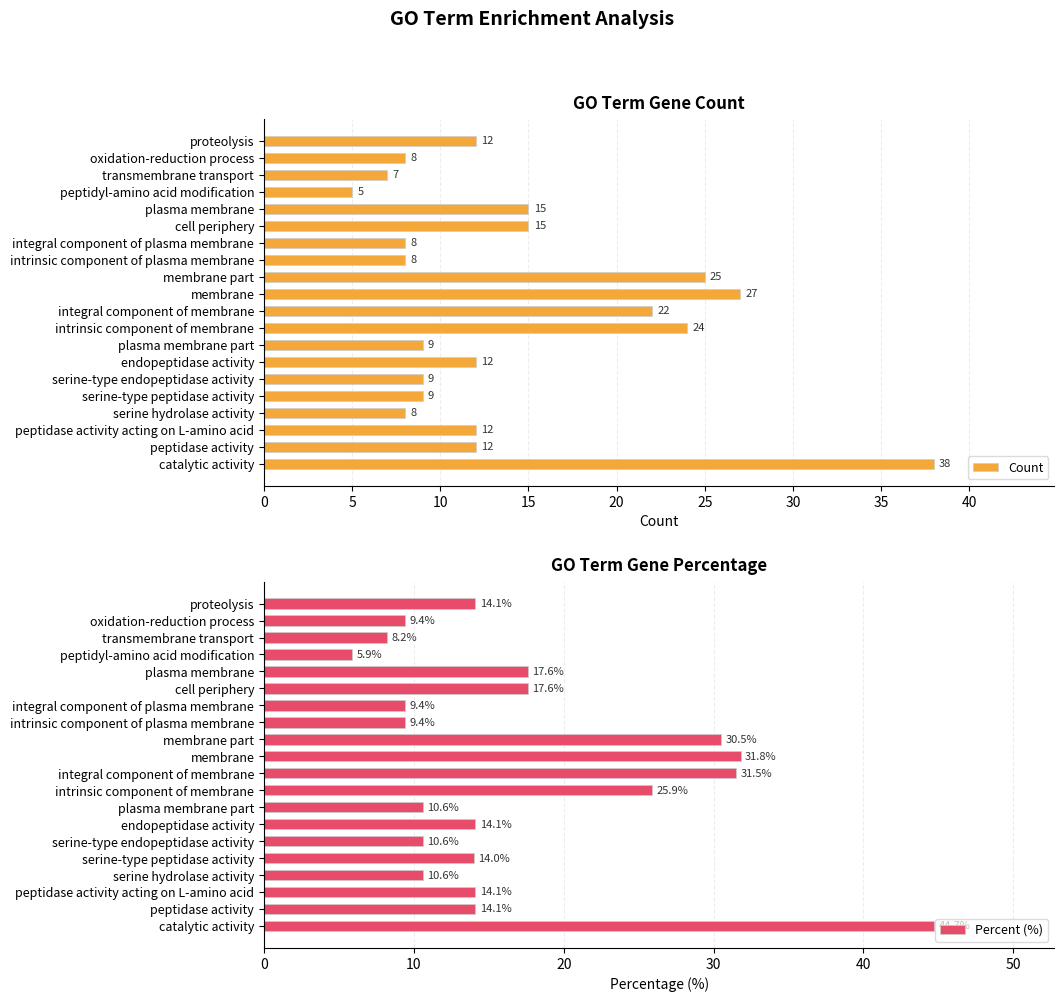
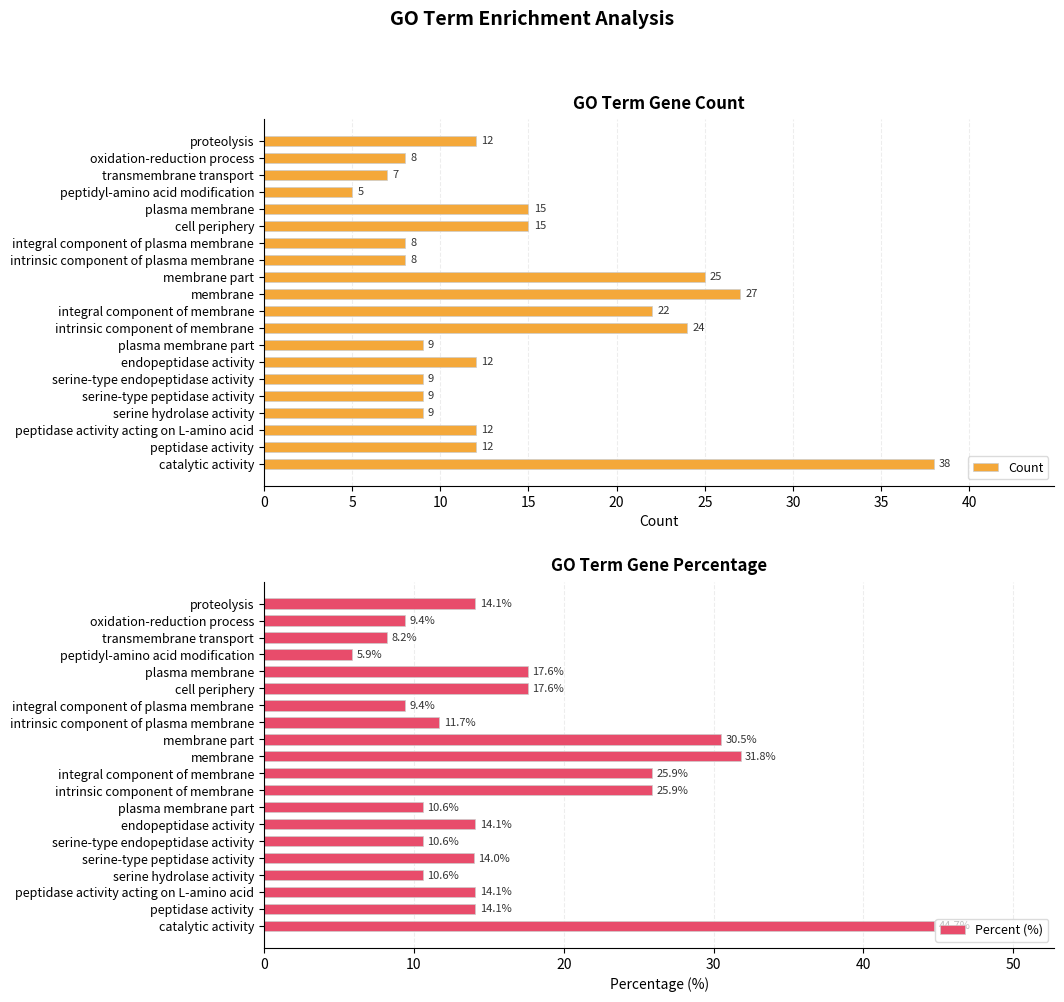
GO Term Gene Count, serine hydrolase activity: 8 -> 9
GO Term Gene Percentage, intrinsic component of plasma membrane: 9.4% -> 11.7%
GO Term Gene Percentage, integral component of membrane: 31.5% -> 25.9%
